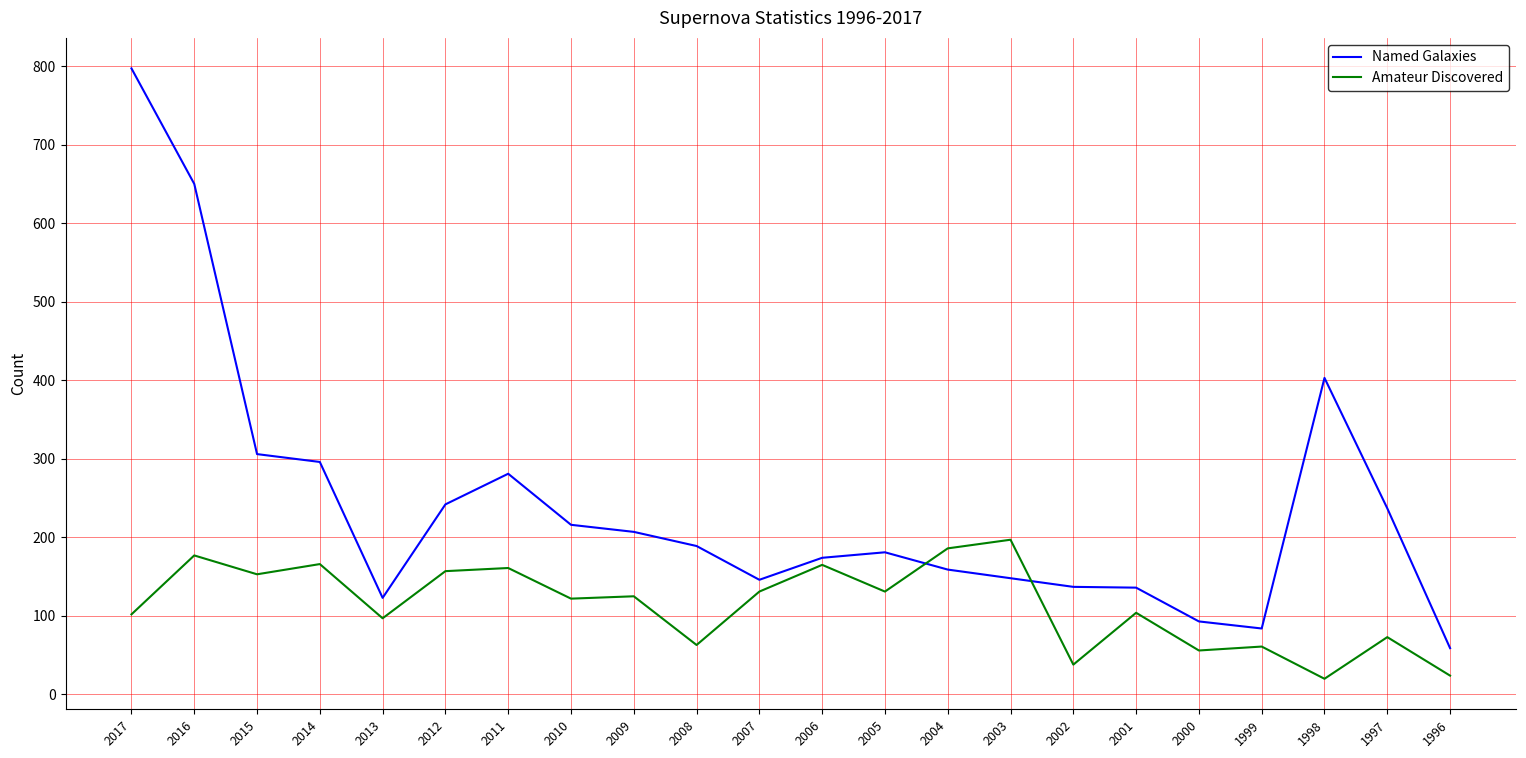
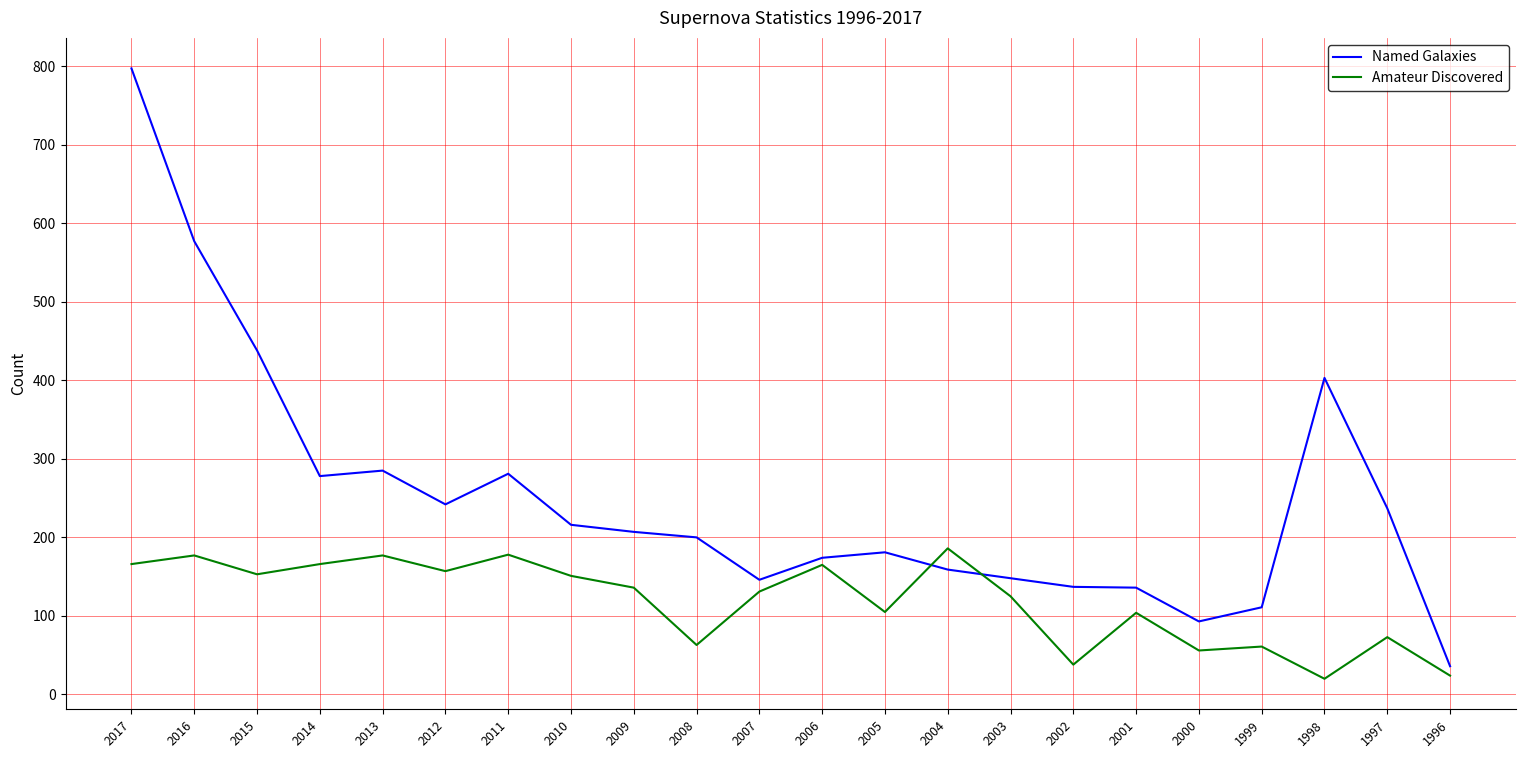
Amateur Discovered, 2017: 100 -> 170
Named Galaxies, 2016: 650 -> 580
Named Galaxies, 2015: 310 -> 440
Named Galaxies, 2014: 300 -> 280
Named Galaxies, 2013: 120 -> 290
Amateur Discovered, 2013: 100 -> 180
Amateur Discovered, 2011: 160 -> 180
Amateur Discovered, 2010: 120 -> 150
Amateur Discovered, 2009: 130 -> 140
Named Galaxies, 2008: 190 -> 200
Amateur Discovered, 2005: 130 -> 110
Amateur Discovered, 2003: 200 -> 130
Named Galaxies, 1999: 80 -> 110
Named Galaxies, 1996: 60 -> 40
